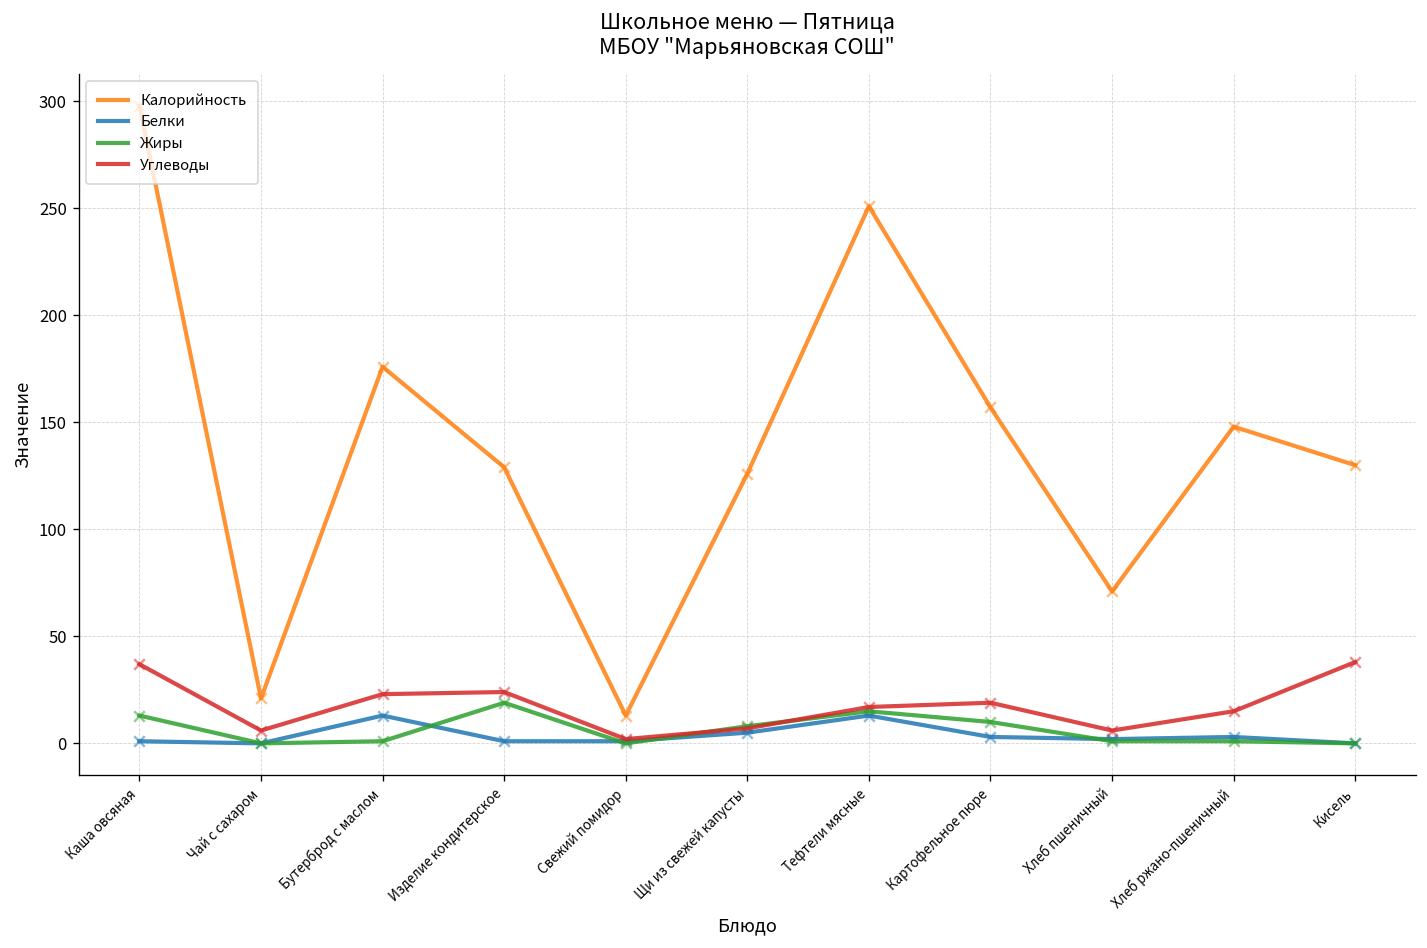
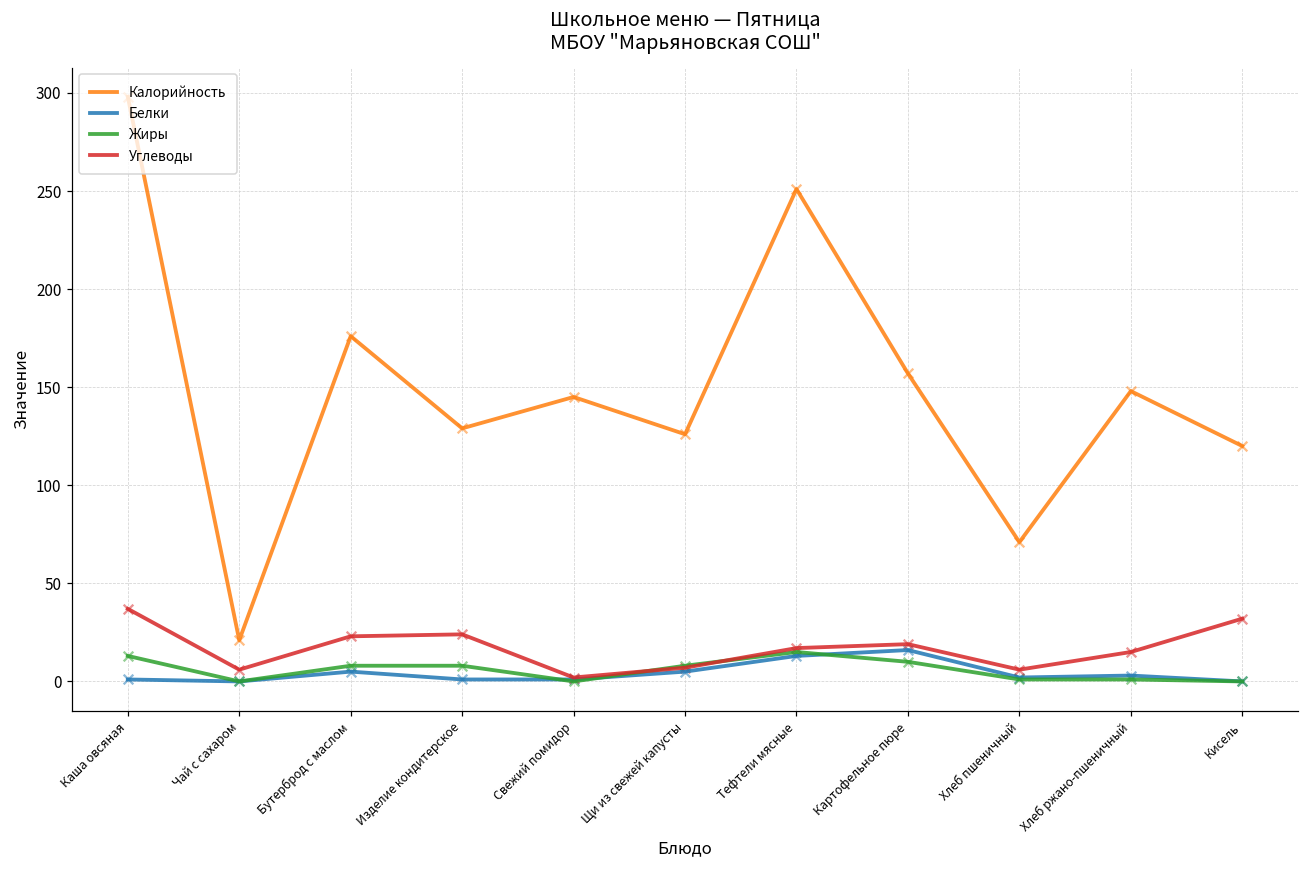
Белки, Бутерброд с маслом: 13 -> 5
Жиры, Бутерброд с маслом: 1 -> 8
Жиры, Изделие кондитерское: 19 -> 8
Калорийность, Свежий помидор: 13 -> 145
Белки, Картофельное пюре: 3 -> 16
Калорийность, Кисель: 130 -> 120
Углеводы, Кисель: 38 -> 32
